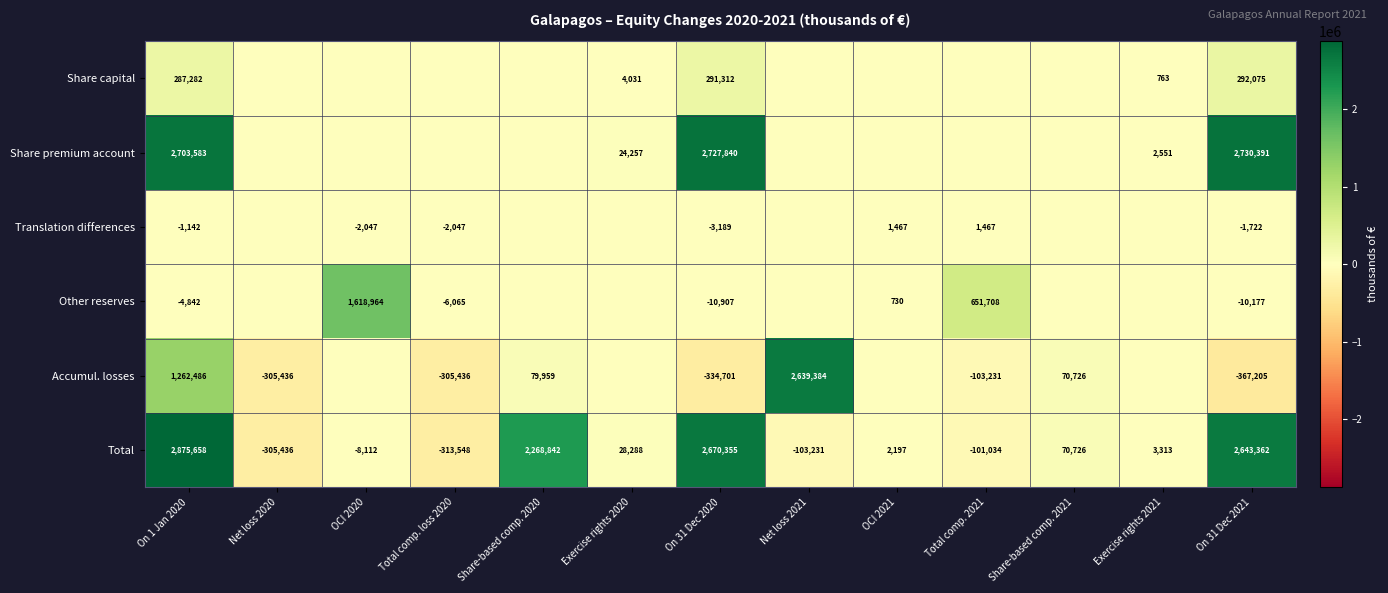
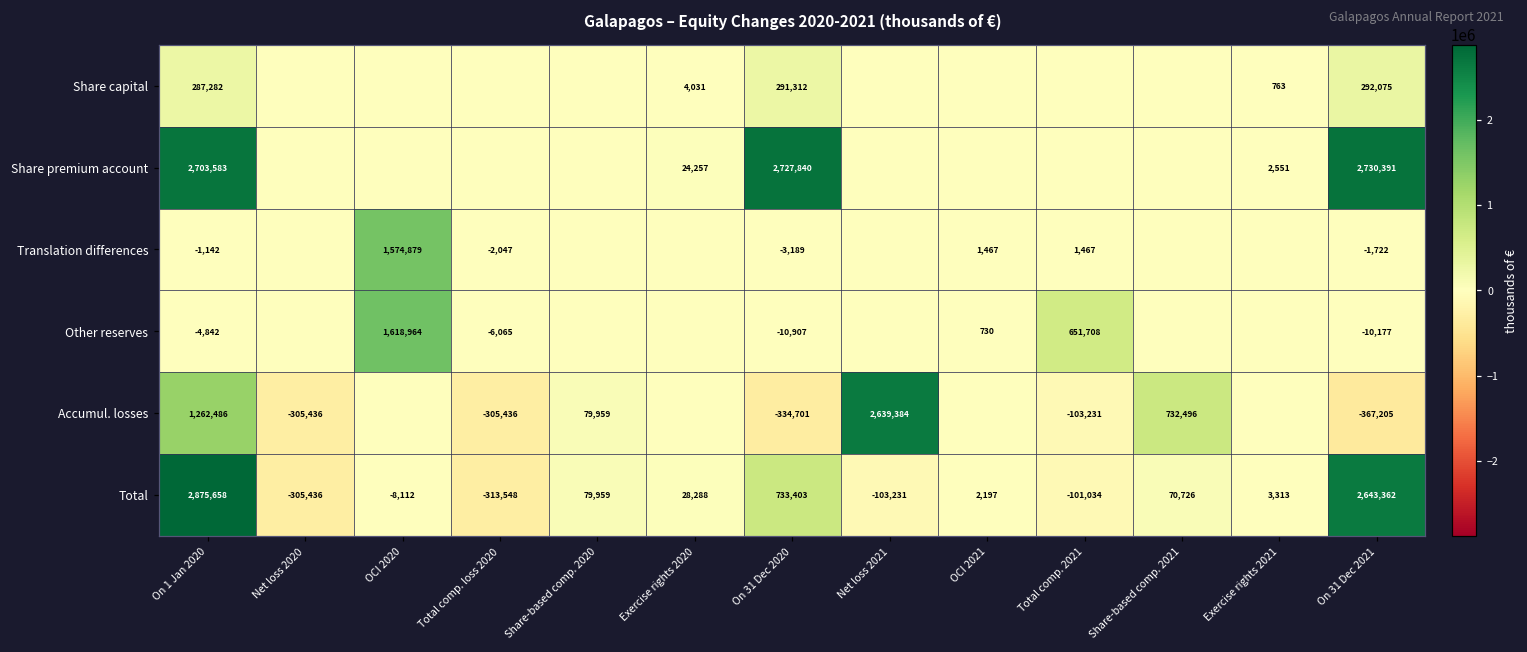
Translation differences, OCI 2020: -2,047 -> 1,574,879
Accumul. losses, Share-based comp. 2021: 70,726 -> 732,496
Total, Share-based comp. 2020: 2,268,842 -> 79,959
Total, On 31 Dec 2020: 2,670,355 -> 733,403
